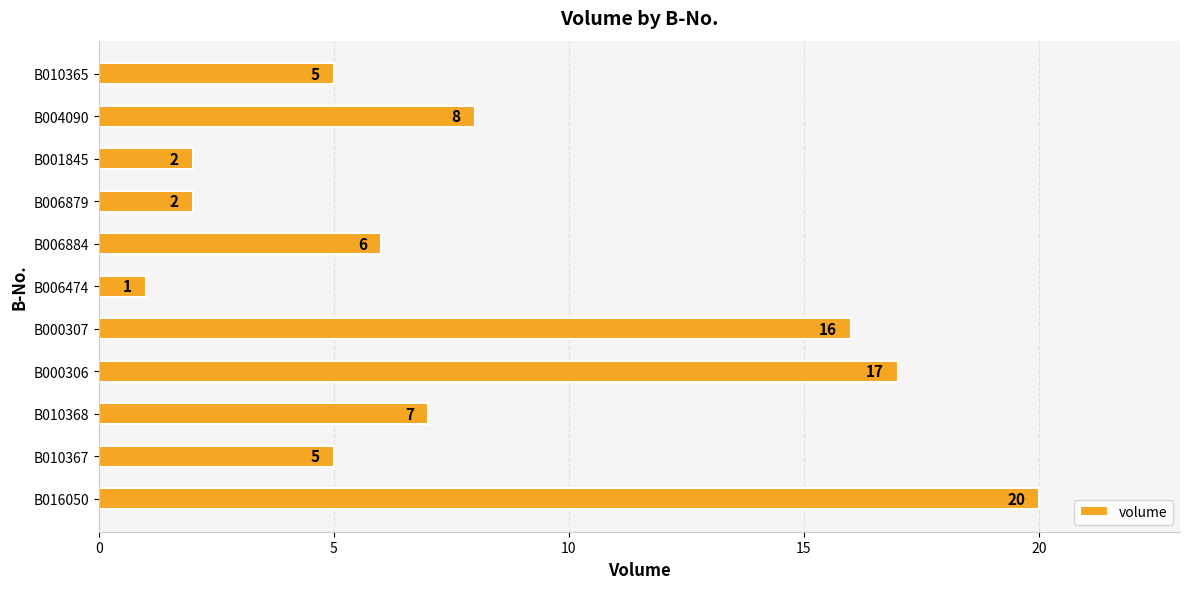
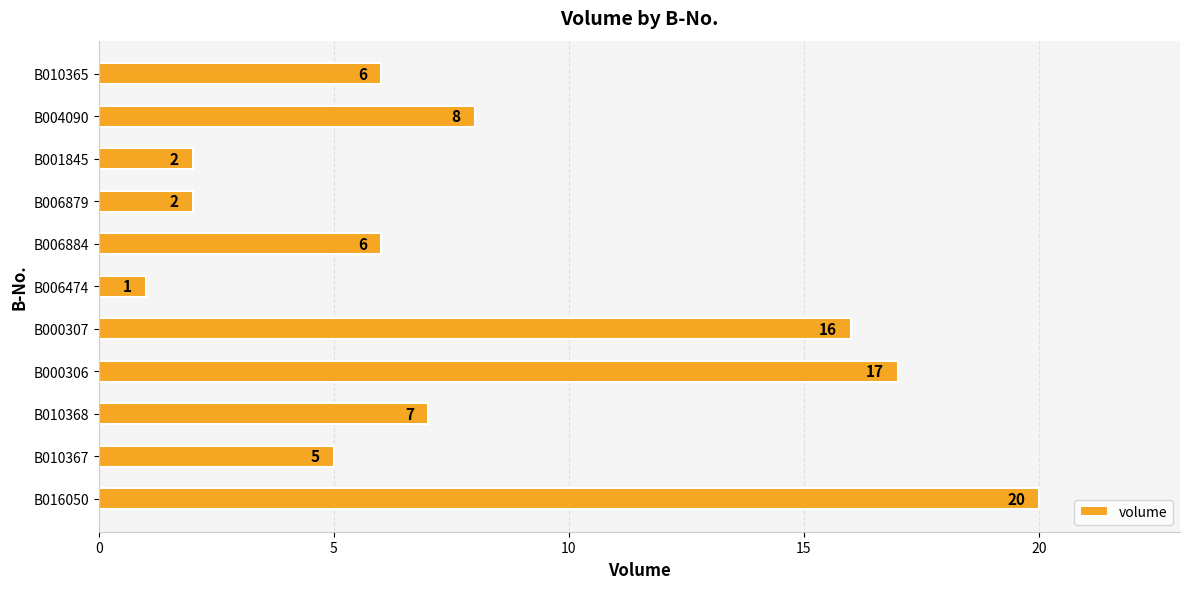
B010365: 5 -> 6
